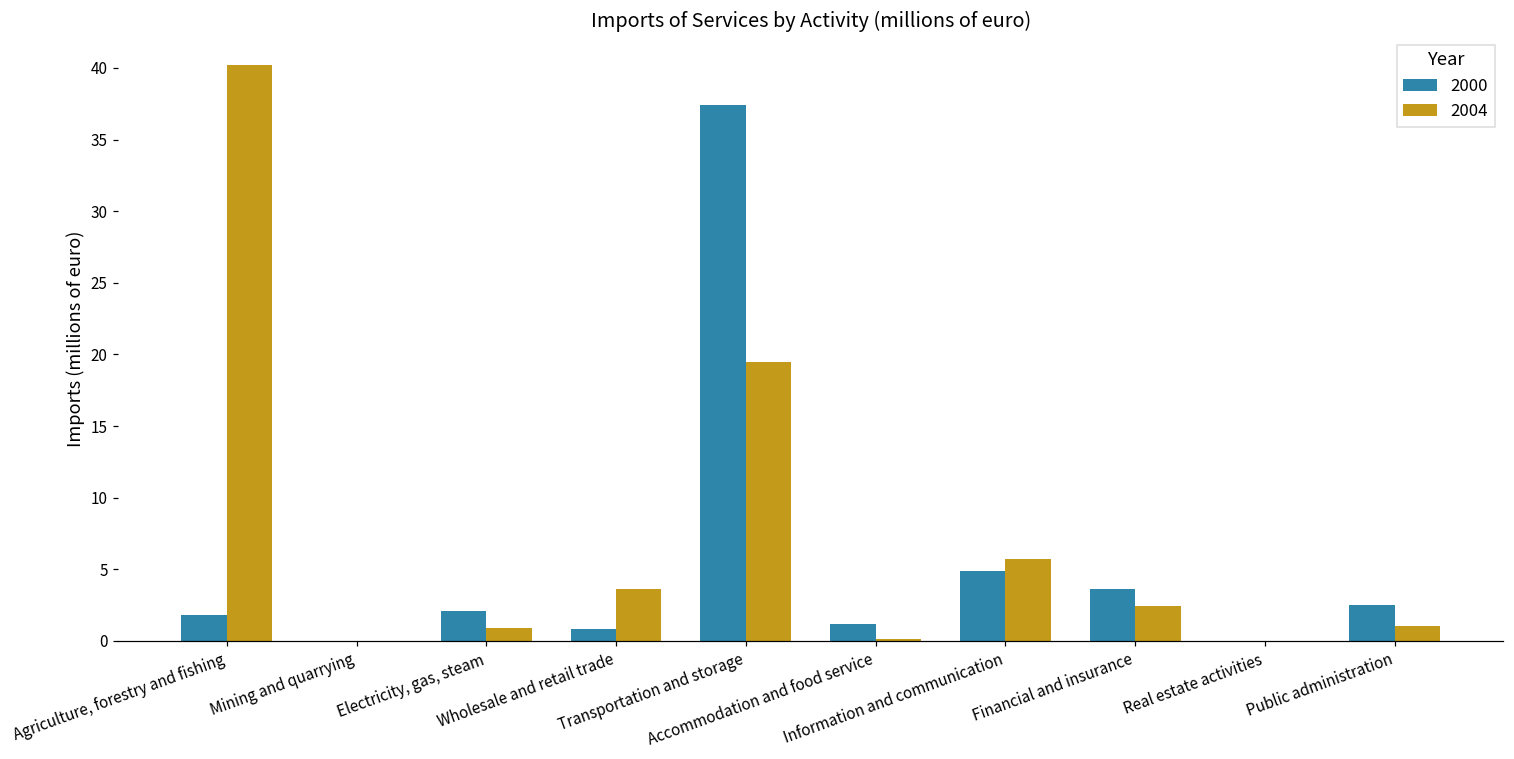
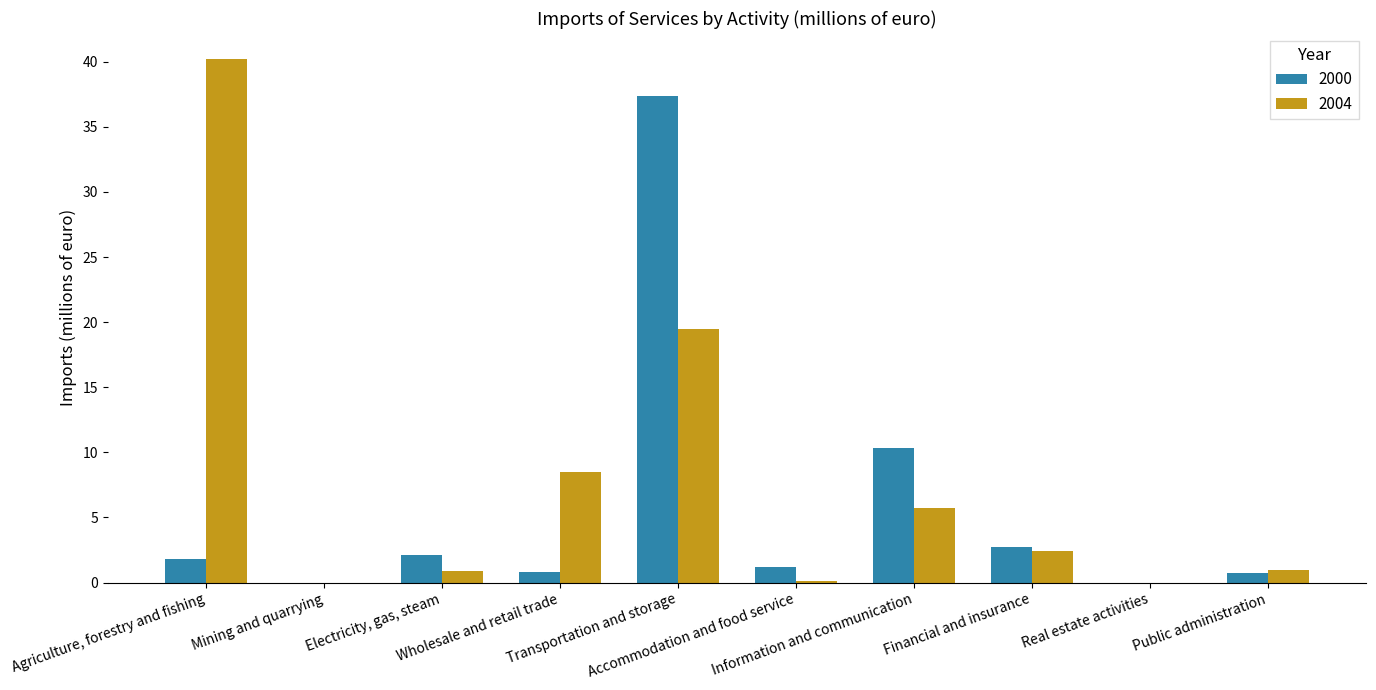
2004, Wholesale and retail trade: 3.6 -> 8.5
2000, Information and communication: 4.9 -> 10.3
2000, Financial and insurance: 3.6 -> 2.7
2000, Public administration: 2.5 -> 0.7
